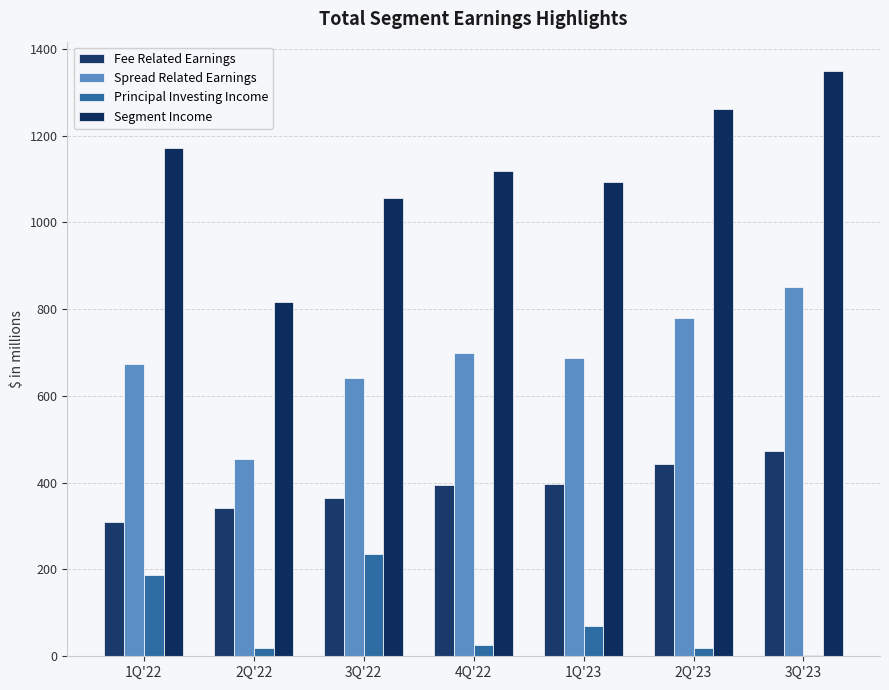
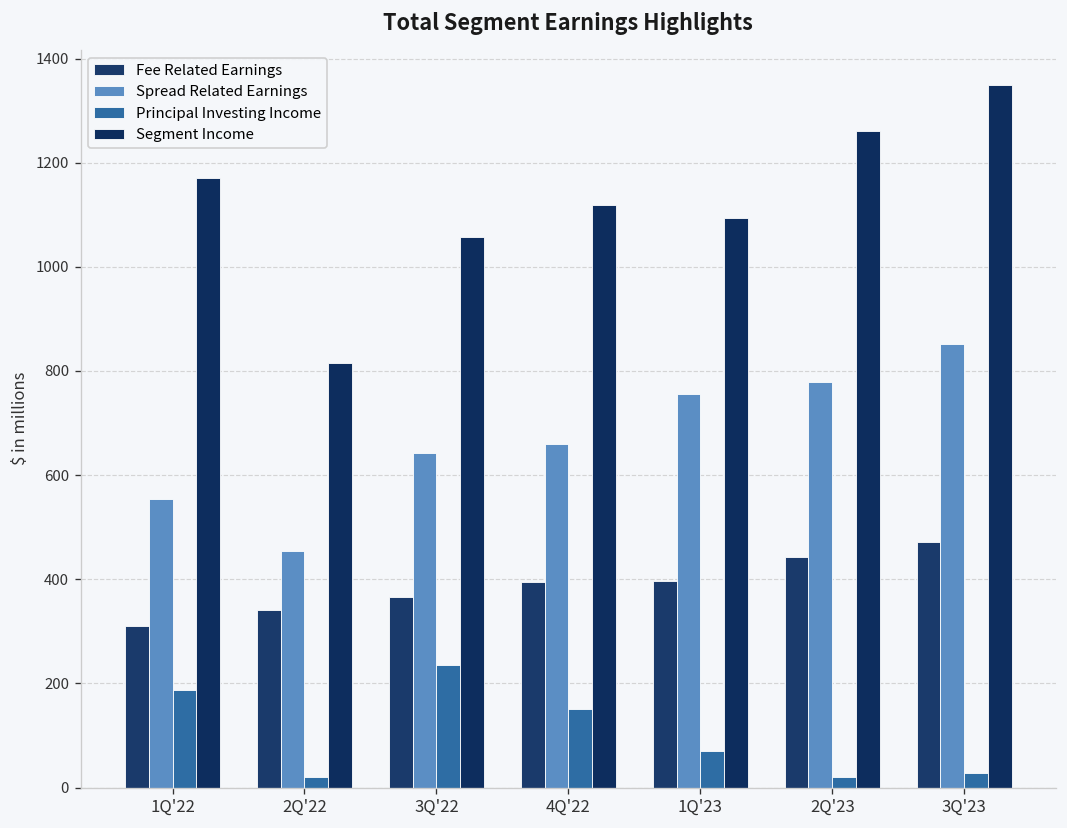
Spread Related Earnings, 1Q'22: 670 -> 560
Spread Related Earnings, 4Q'22: 700 -> 660
Principal Investing Income, 4Q'22: 30 -> 150
Spread Related Earnings, 1Q'23: 690 -> 760
Principal Investing Income, 3Q'23: 0 -> 30
